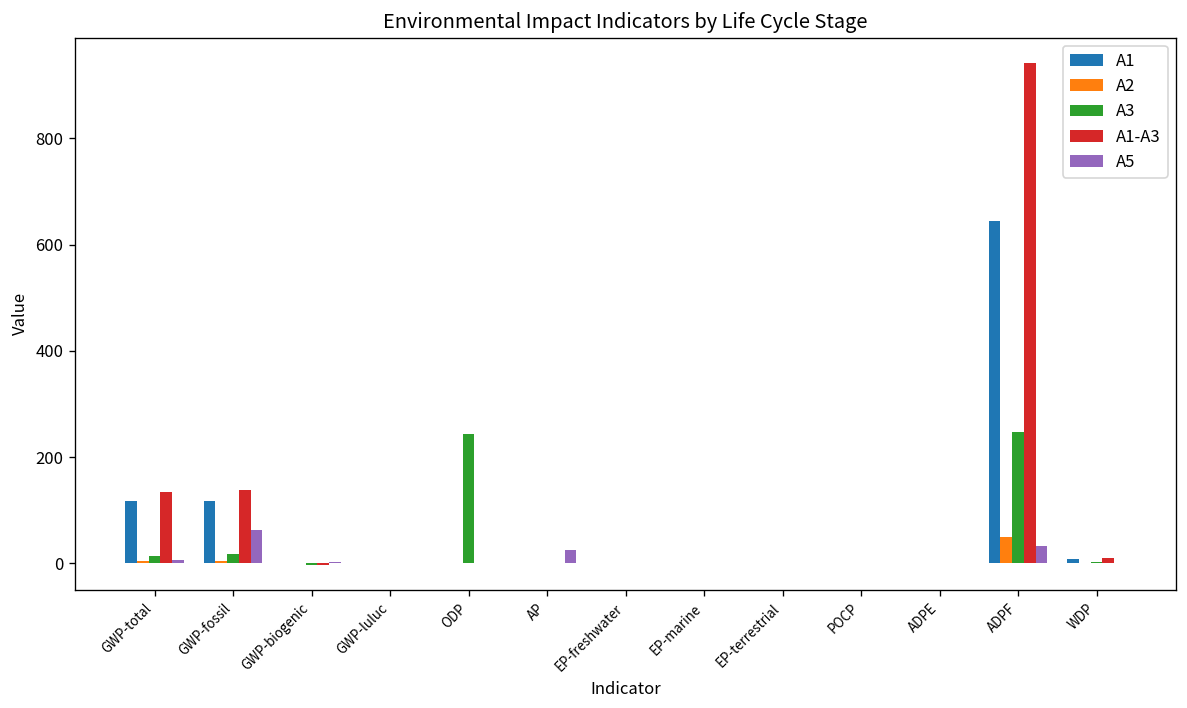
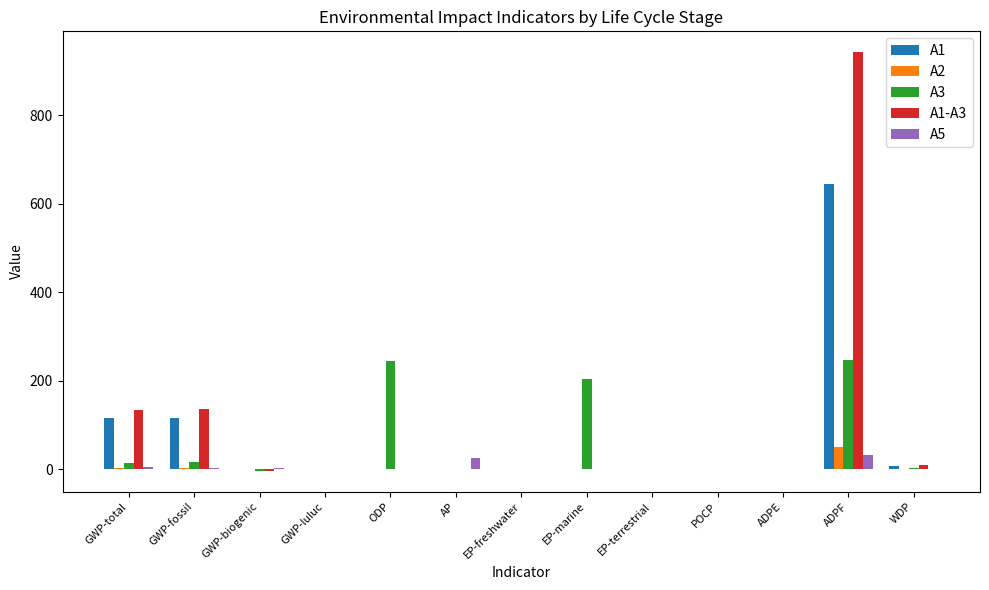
A5, GWP-fossil: 60 -> 0
A3, EP-marine: 0 -> 200
